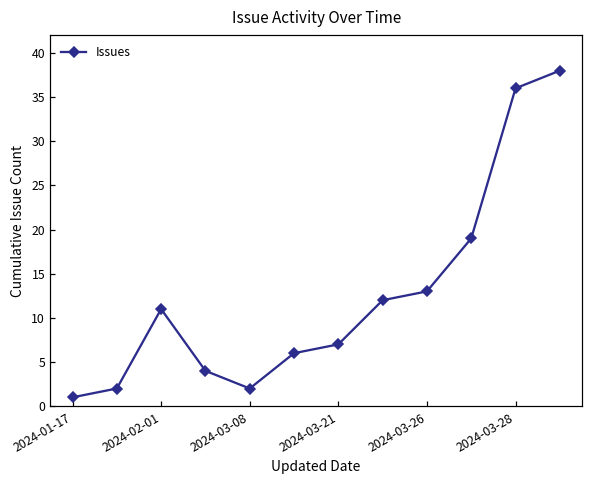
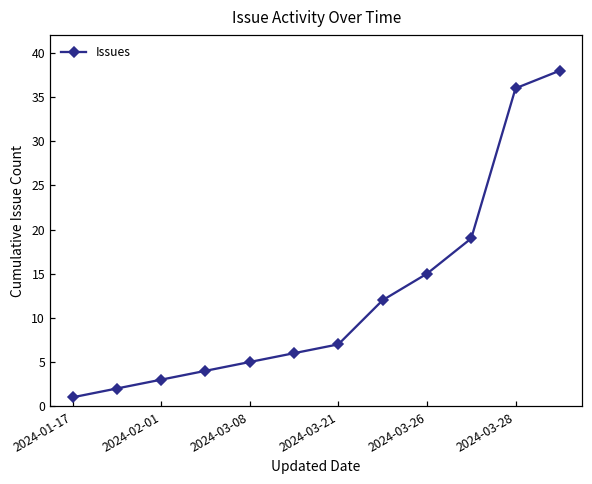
2024-02-01: 11 -> 3
2024-03-08: 2 -> 5
2024-03-26: 13 -> 15
